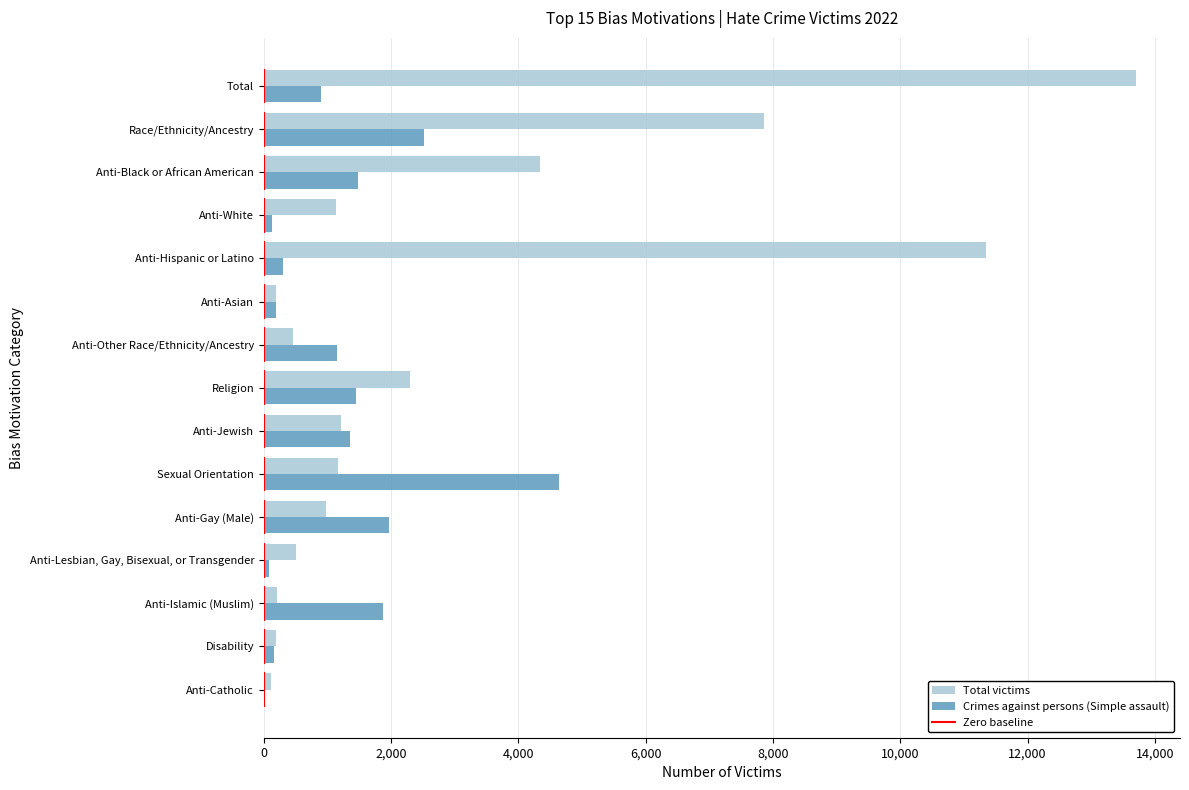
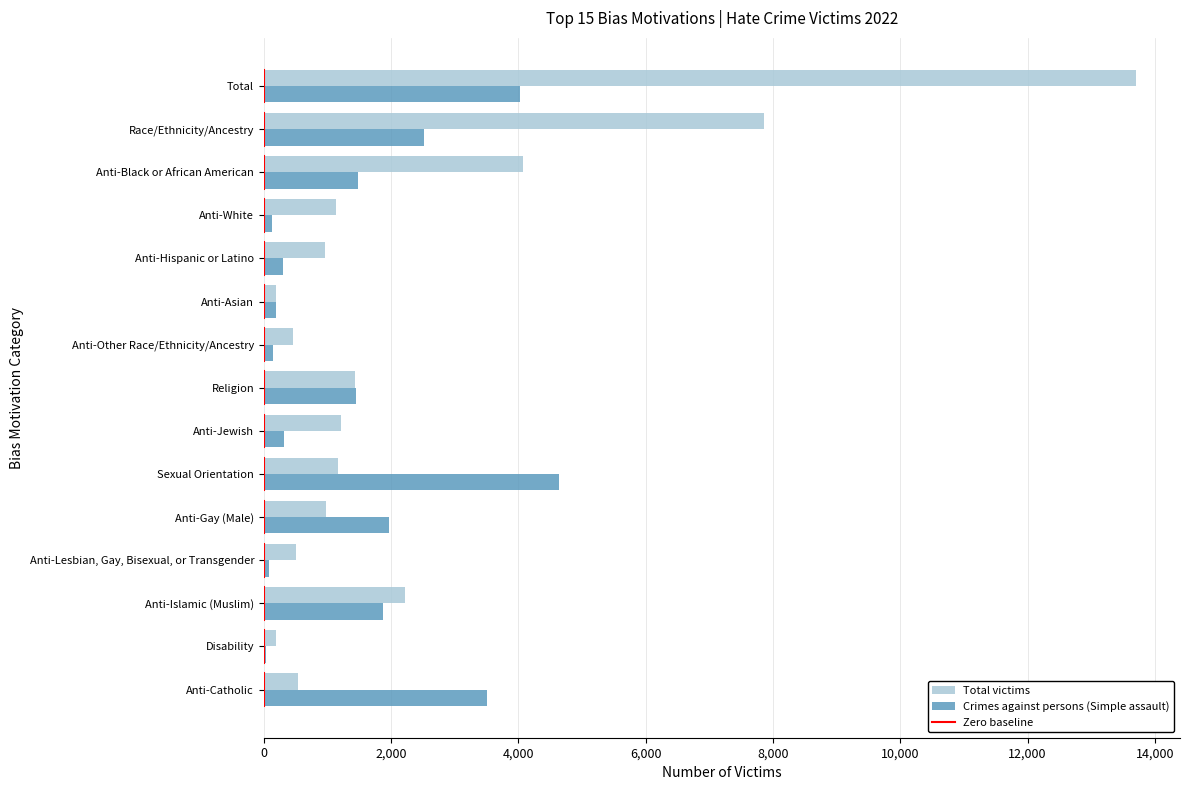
Crimes against persons (Simple assault), Total: 900 -> 4,000
Total victims, Anti-Black or African American: 4,300 -> 4,100
Total victims, Anti-Hispanic or Latino: 11,300 -> 1,000
Crimes against persons (Simple assault), Anti-Other Race/Ethnicity/Ancestry: 1,200 -> 100
Total victims, Religion: 2,300 -> 1,400
Crimes against persons (Simple assault), Anti-Jewish: 1,400 -> 300
Total victims, Anti-Islamic (Muslim): 200 -> 2,200
Crimes against persons (Simple assault), Disability: 200 -> 0
Total victims, Anti-Catholic: 100 -> 500
Crimes against persons (Simple assault), Anti-Catholic: 0 -> 3,500
